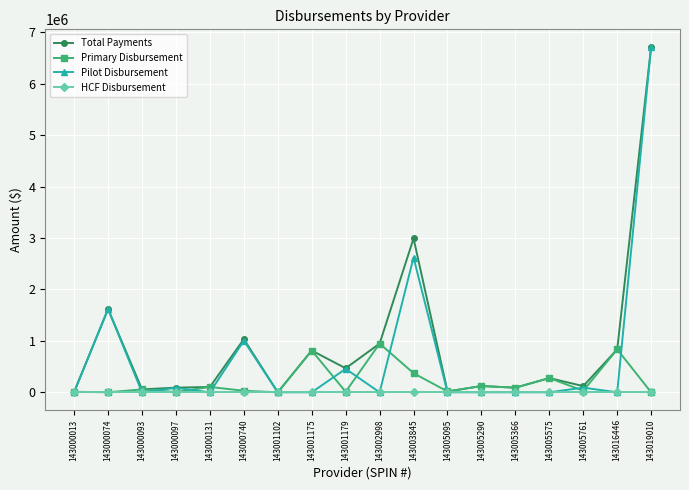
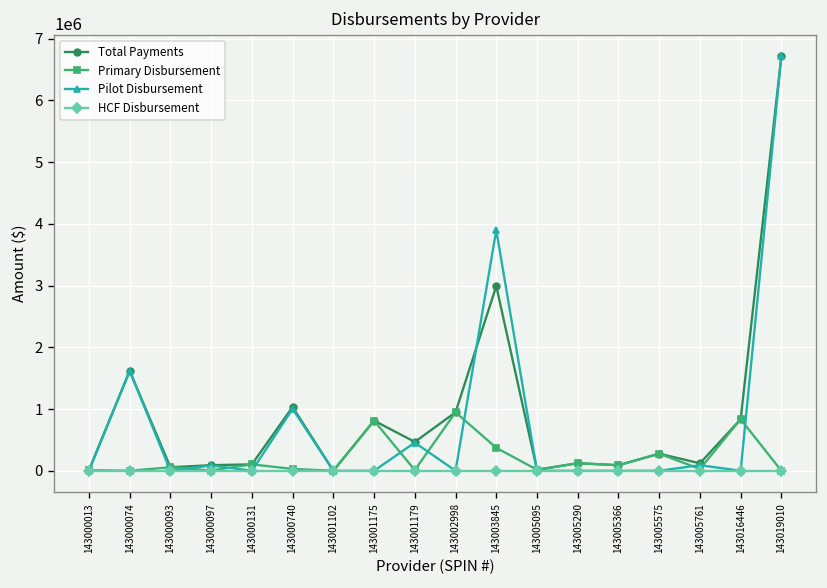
Pilot Disbursement, 143003845: 2600000 -> 3900000
